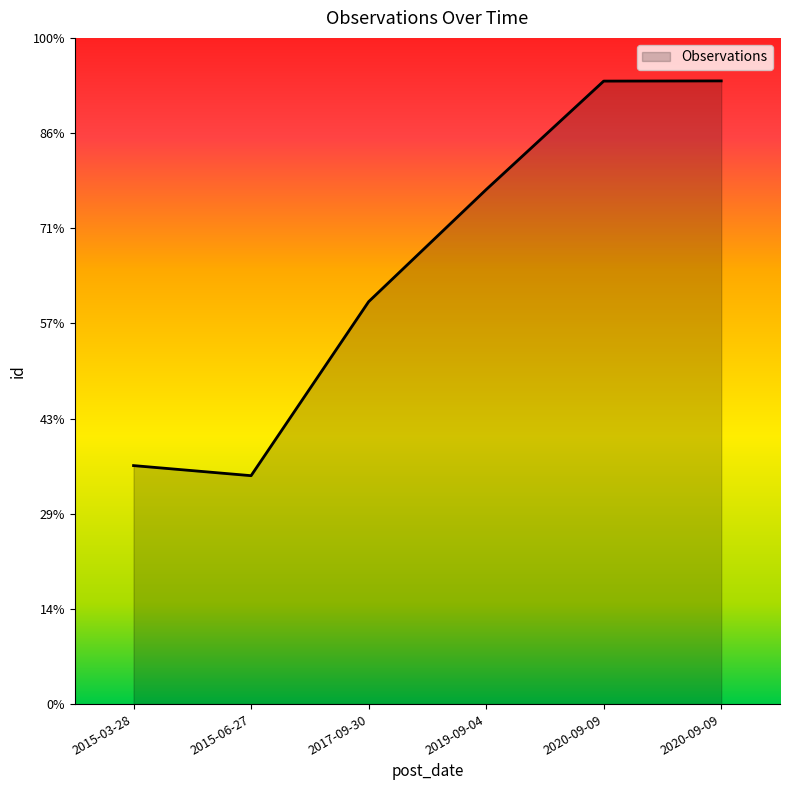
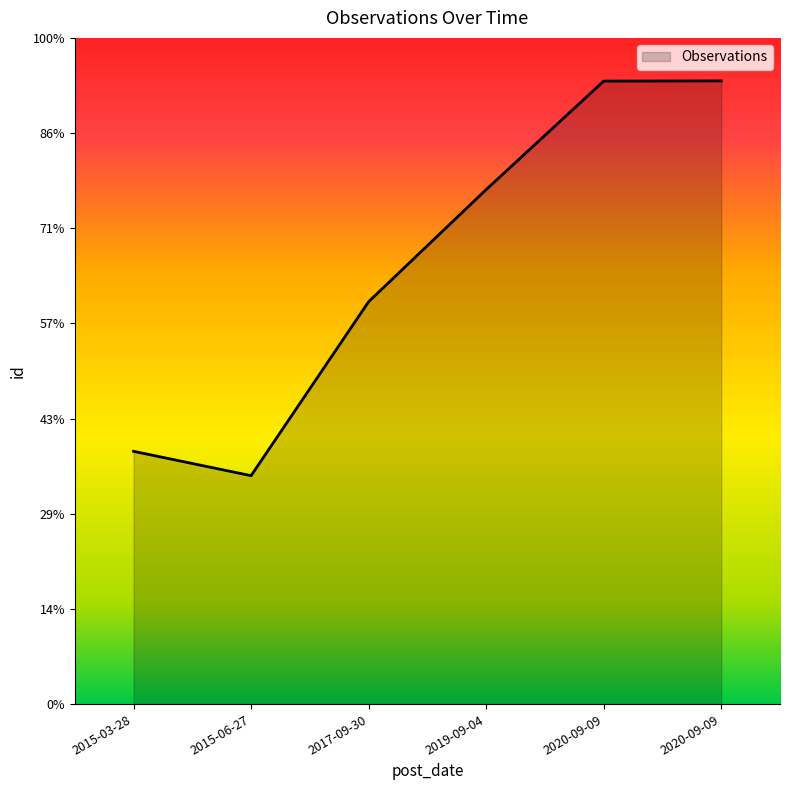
2015-03-28: 36% -> 38%
